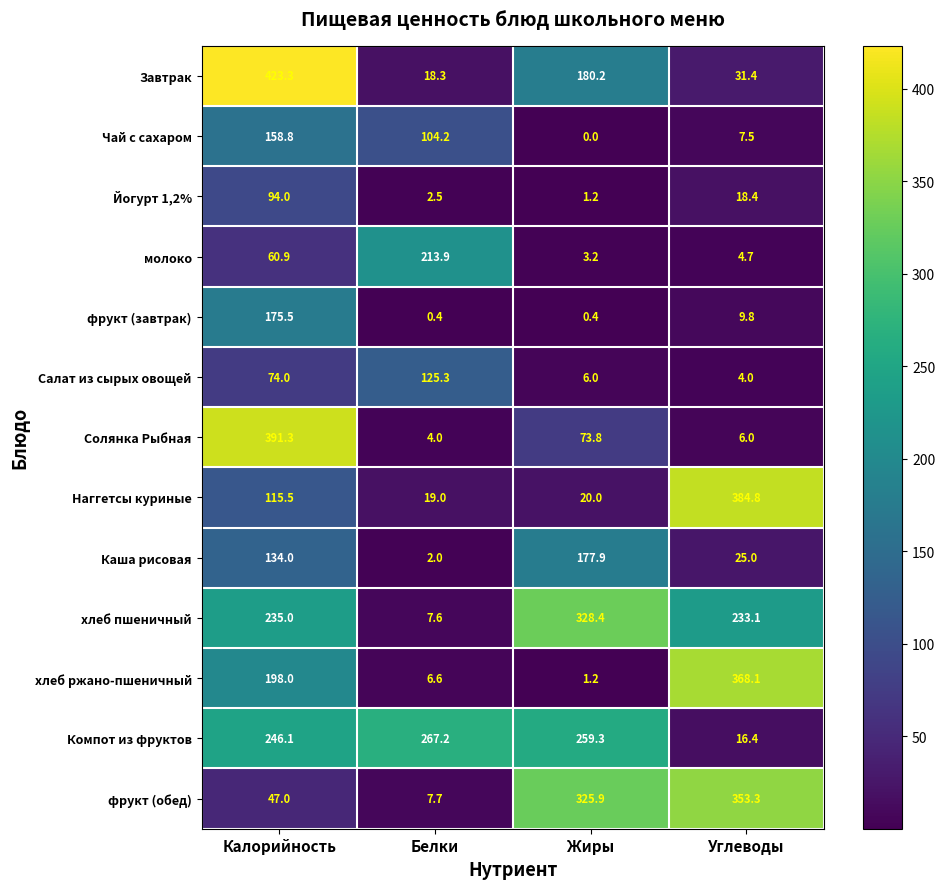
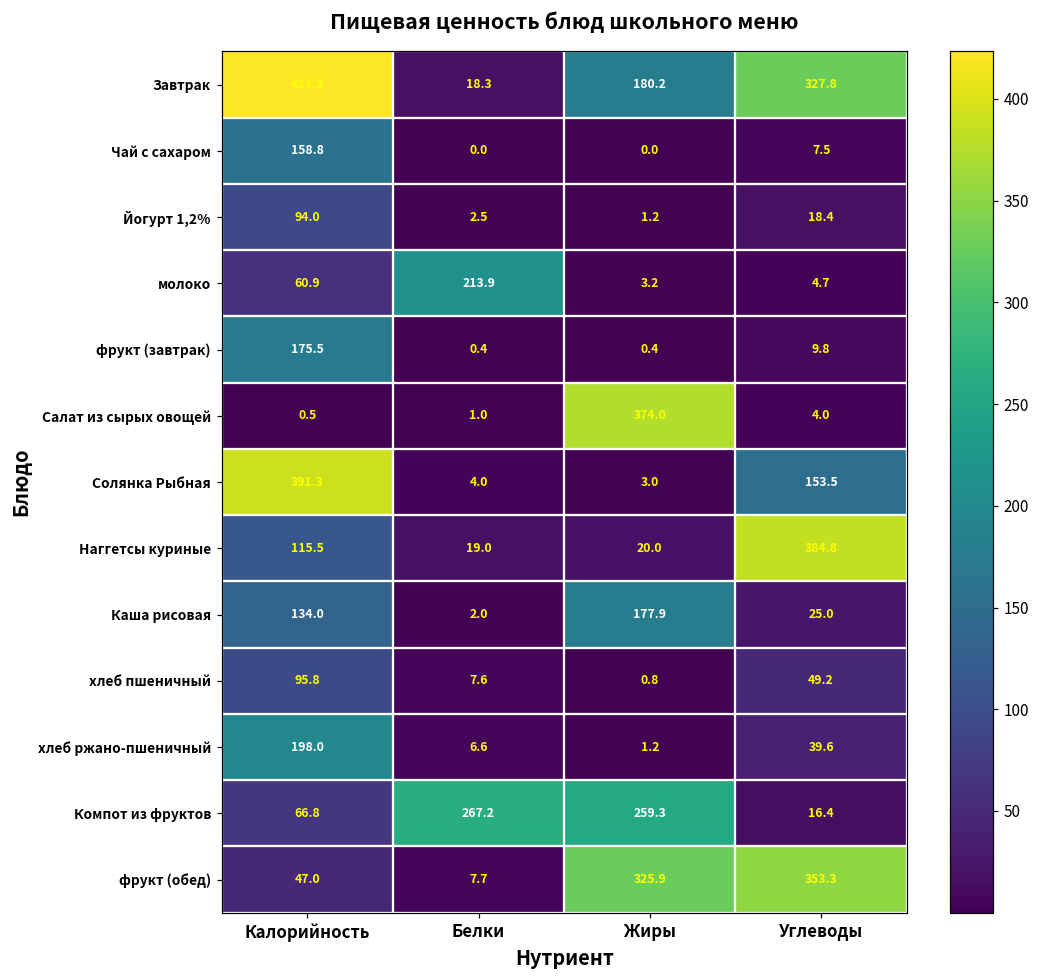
Завтрак, Углеводы: 31.4 -> 327.8
Чай с сахаром, Белки: 104.2 -> 0.0
Салат из сырых овощей, Калорийность: 74.0 -> 0.5
Салат из сырых овощей, Белки: 125.3 -> 1.0
Салат из сырых овощей, Жиры: 6.0 -> 374.0
Солянка Рыбная, Жиры: 73.8 -> 3.0
Солянка Рыбная, Углеводы: 6.0 -> 153.5
хлеб пшеничный, Калорийность: 235.0 -> 95.8
хлеб пшеничный, Жиры: 328.4 -> 0.8
хлеб пшеничный, Углеводы: 233.1 -> 49.2
хлеб ржано-пшеничный, Углеводы: 368.1 -> 39.6
Компот из фруктов, Калорийность: 246.1 -> 66.8
